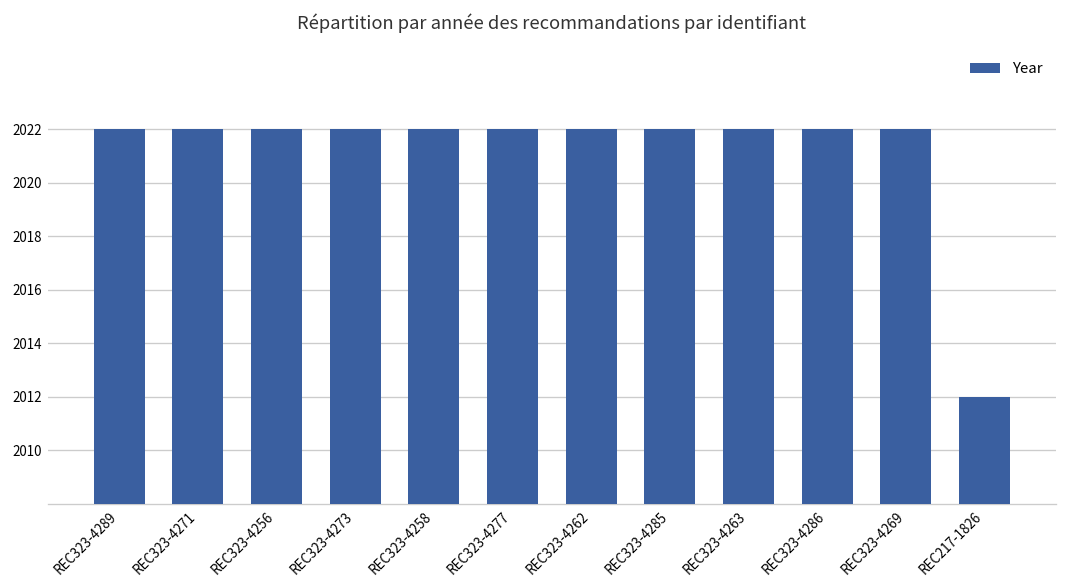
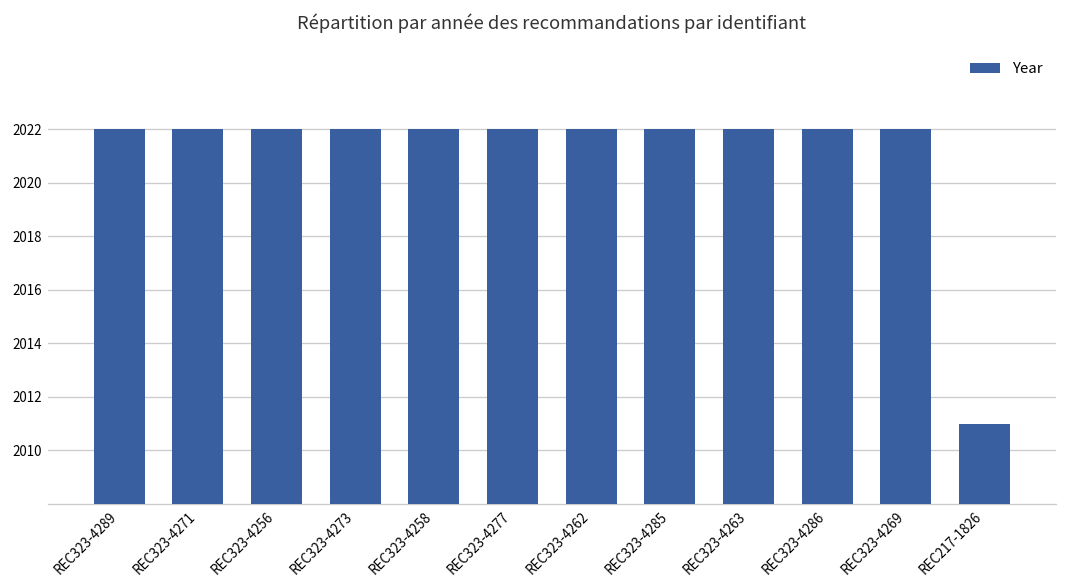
REC217-1826: 2012 -> 2011
